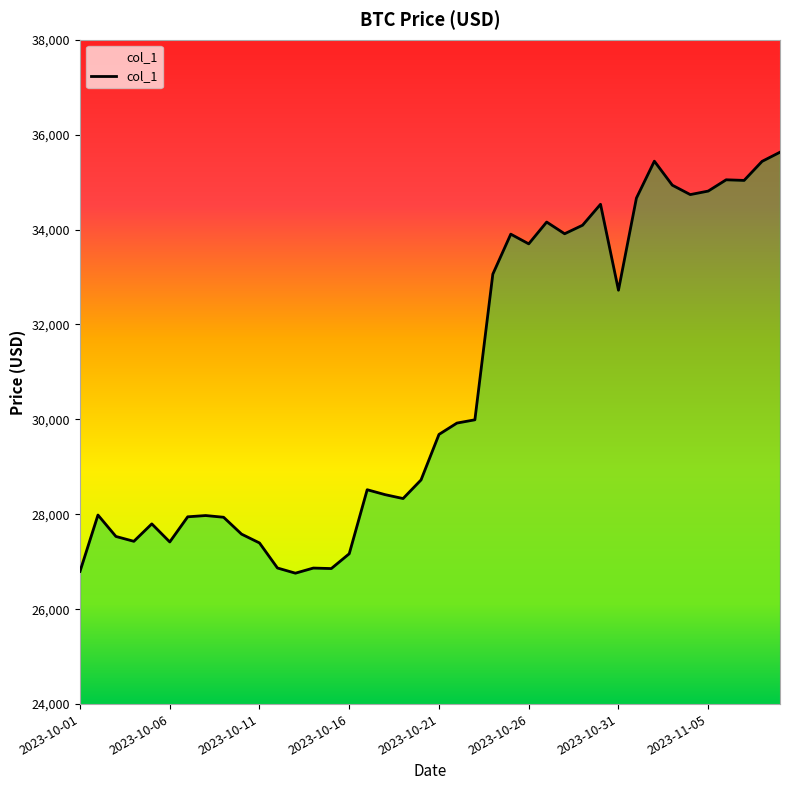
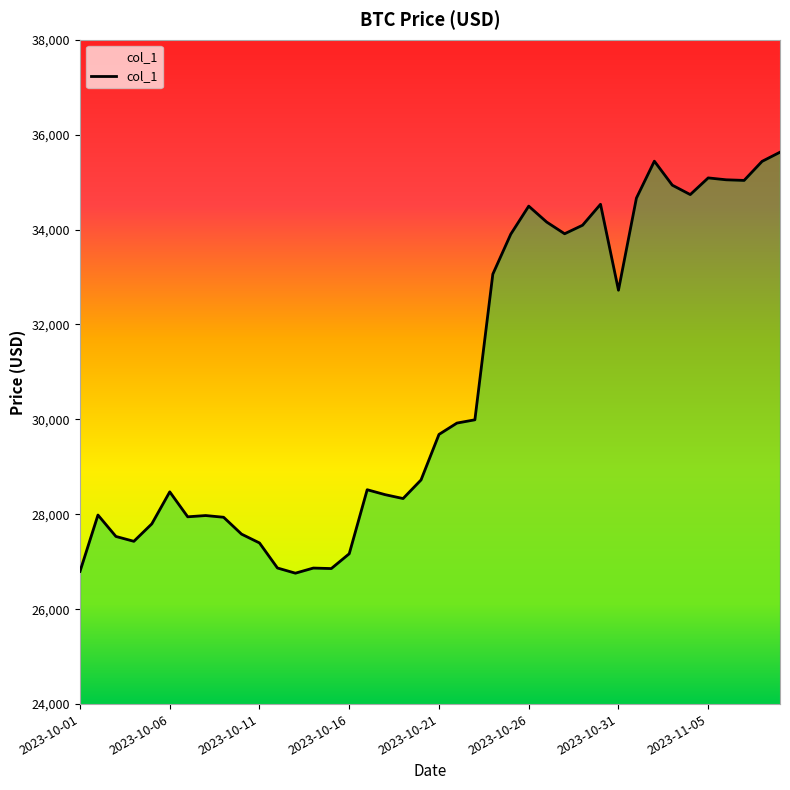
2023-10-06: 27,400 -> 28,500
2023-10-26: 33,700 -> 34,500
2023-11-05: 34,800 -> 35,100
